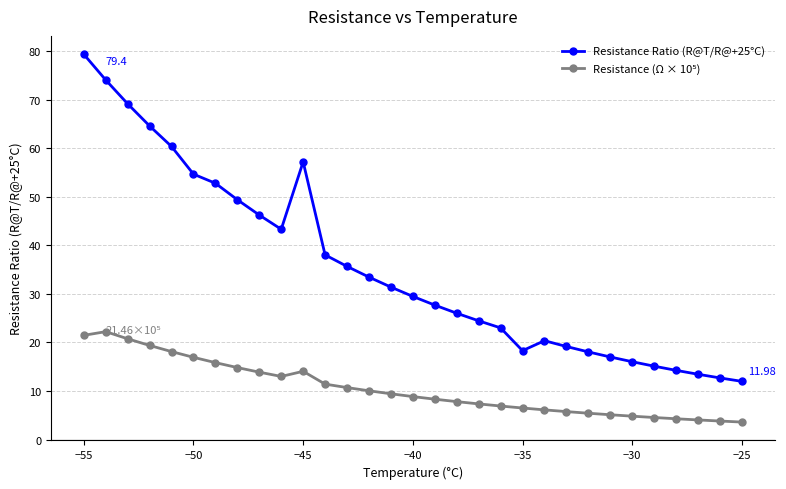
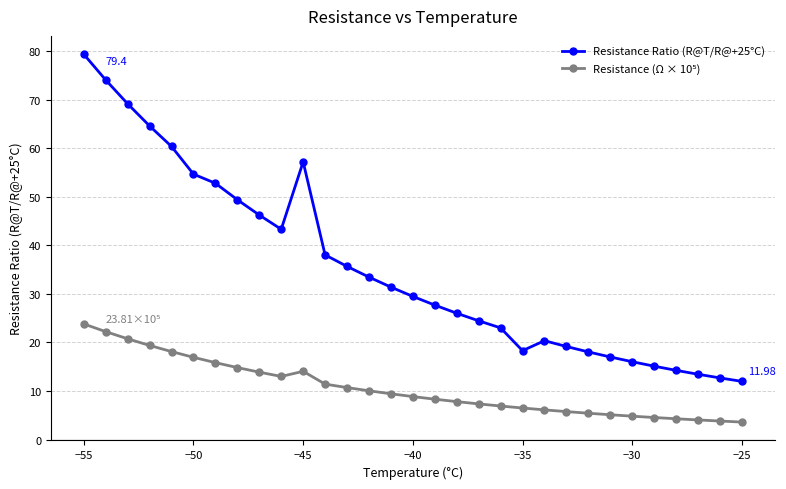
Resistance (Ω × 10⁵), −55: 21.46×10⁵ -> 23.81×10⁵
